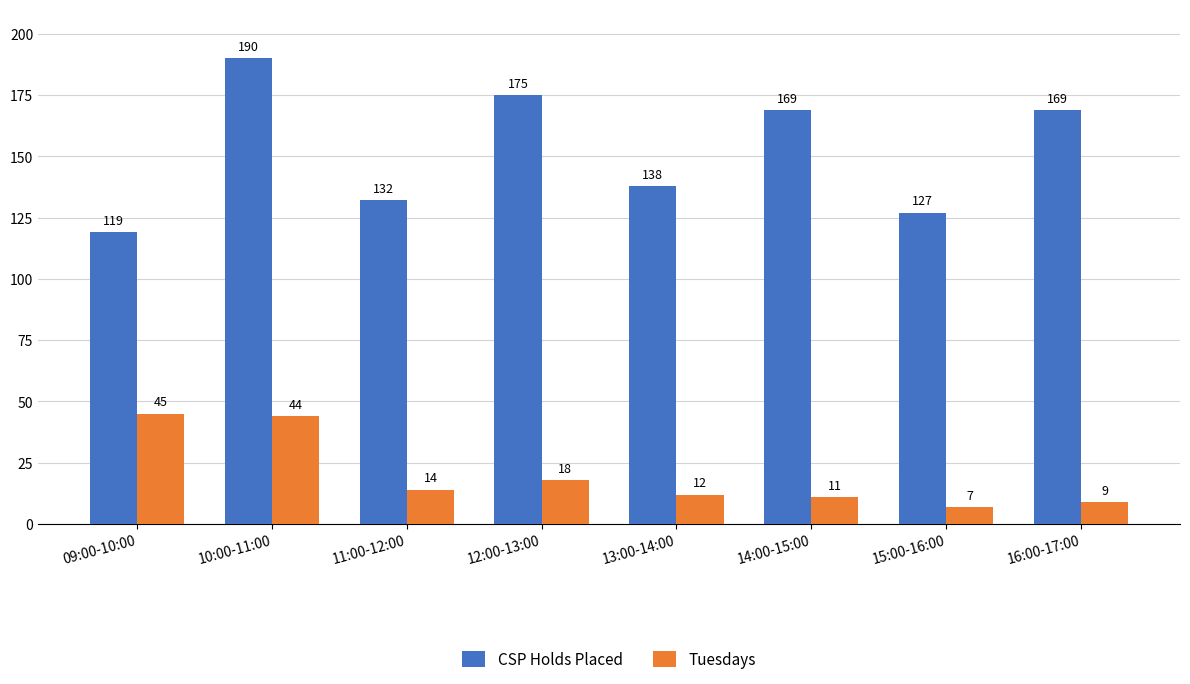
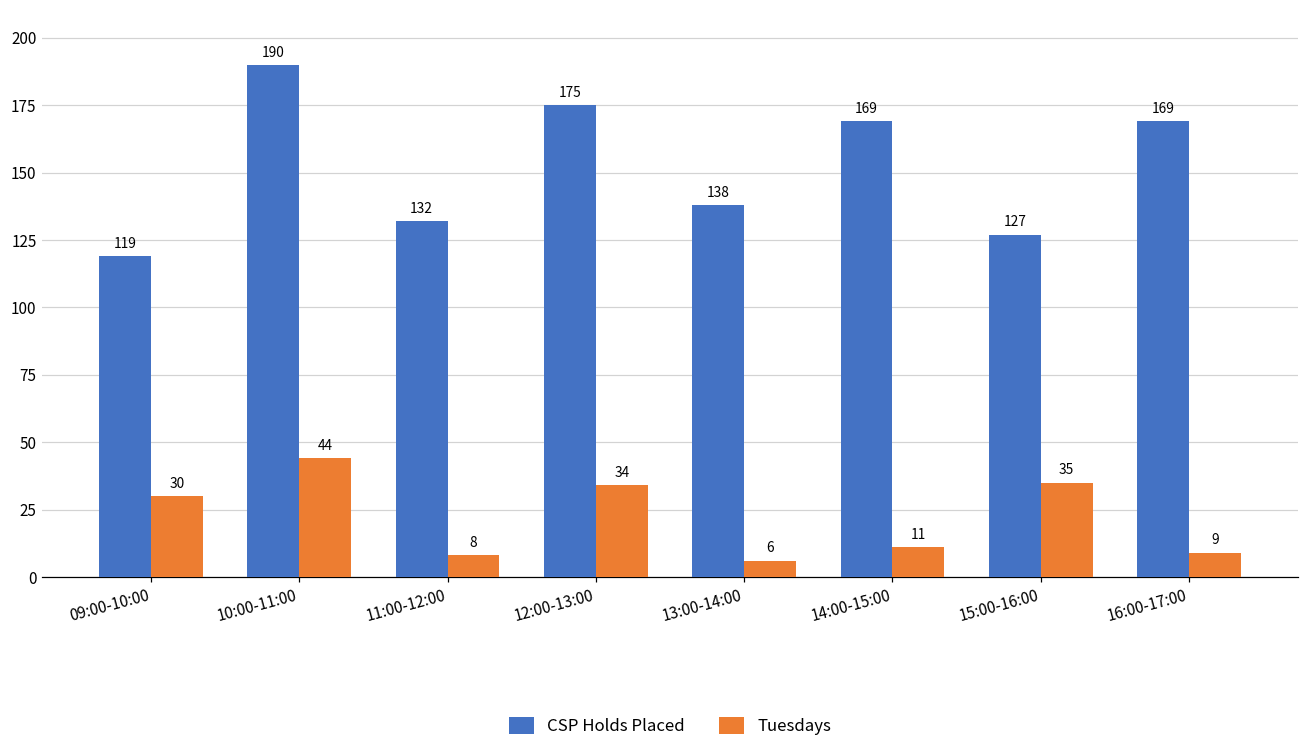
Tuesdays, 09:00-10:00: 45 -> 30
Tuesdays, 11:00-12:00: 14 -> 8
Tuesdays, 12:00-13:00: 18 -> 34
Tuesdays, 13:00-14:00: 12 -> 6
Tuesdays, 15:00-16:00: 7 -> 35
